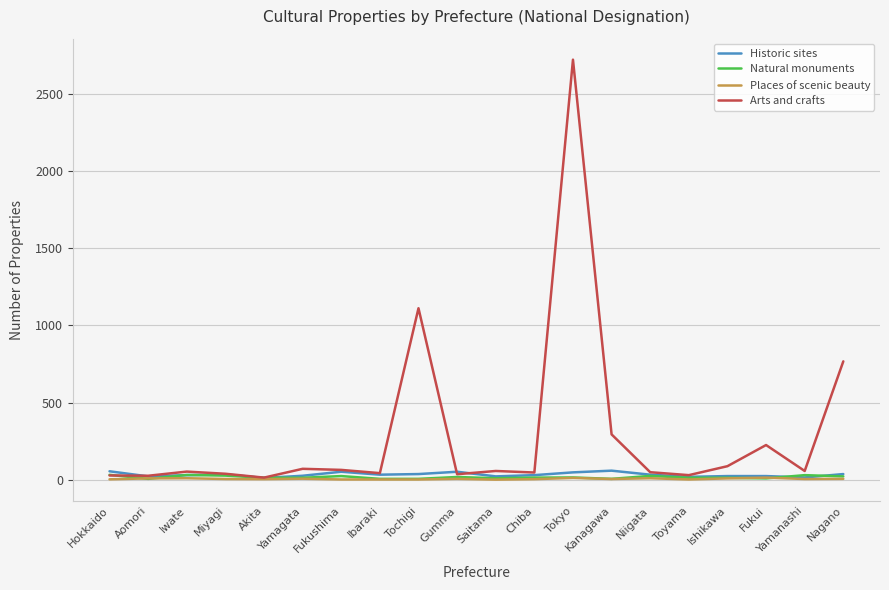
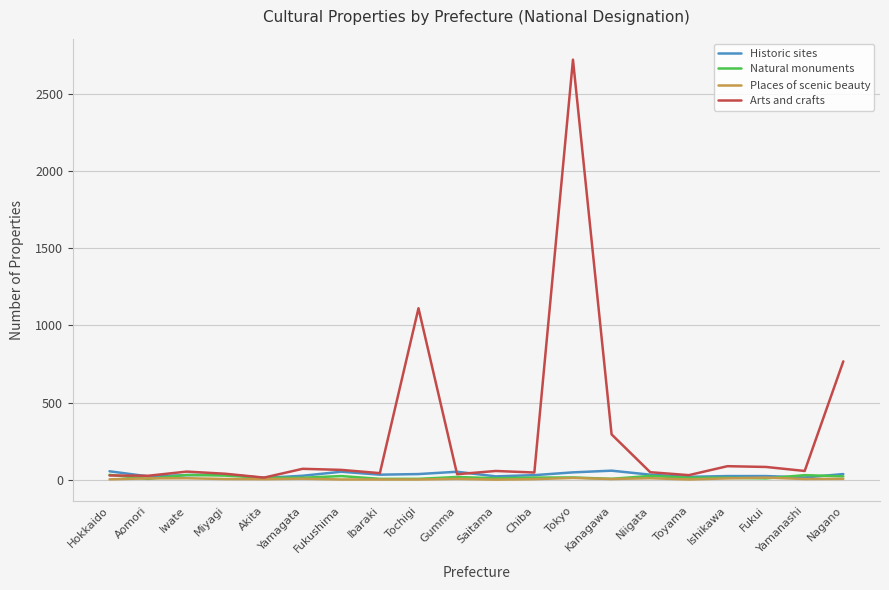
Arts and crafts, Fukui: 230 -> 80
